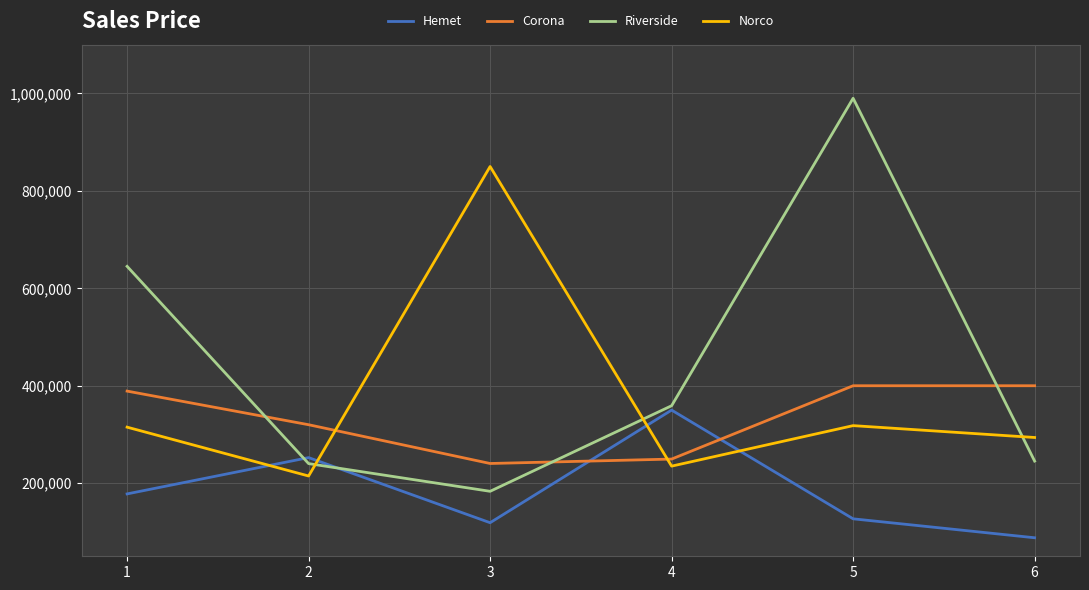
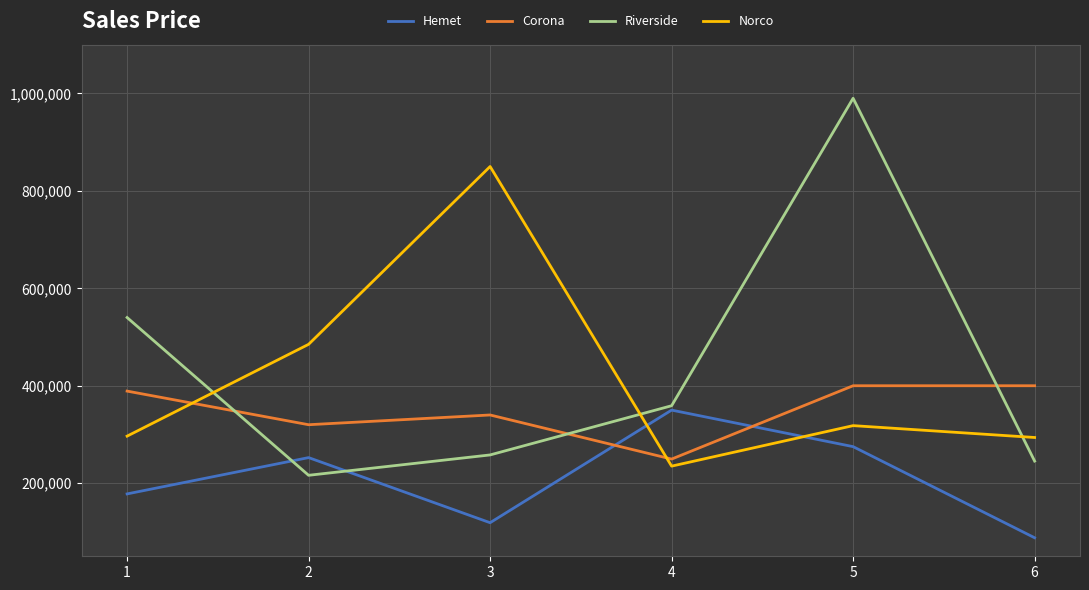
Riverside, 1: 650,000 -> 540,000
Norco, 1: 320,000 -> 300,000
Riverside, 2: 240,000 -> 220,000
Norco, 2: 210,000 -> 490,000
Corona, 3: 240,000 -> 340,000
Riverside, 3: 180,000 -> 260,000
Hemet, 5: 130,000 -> 280,000
